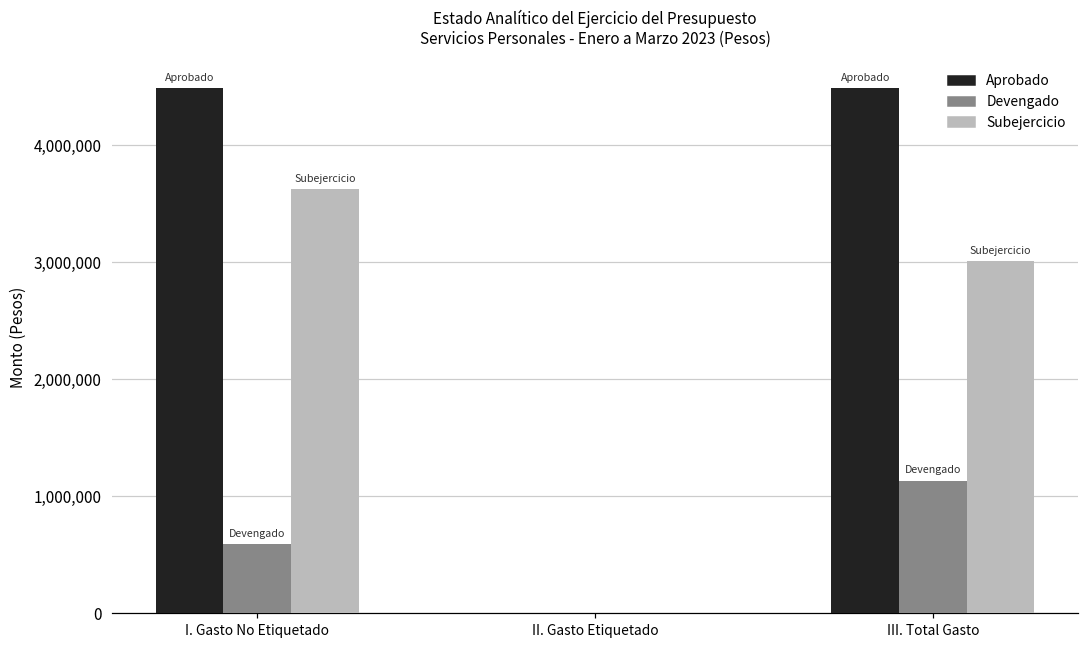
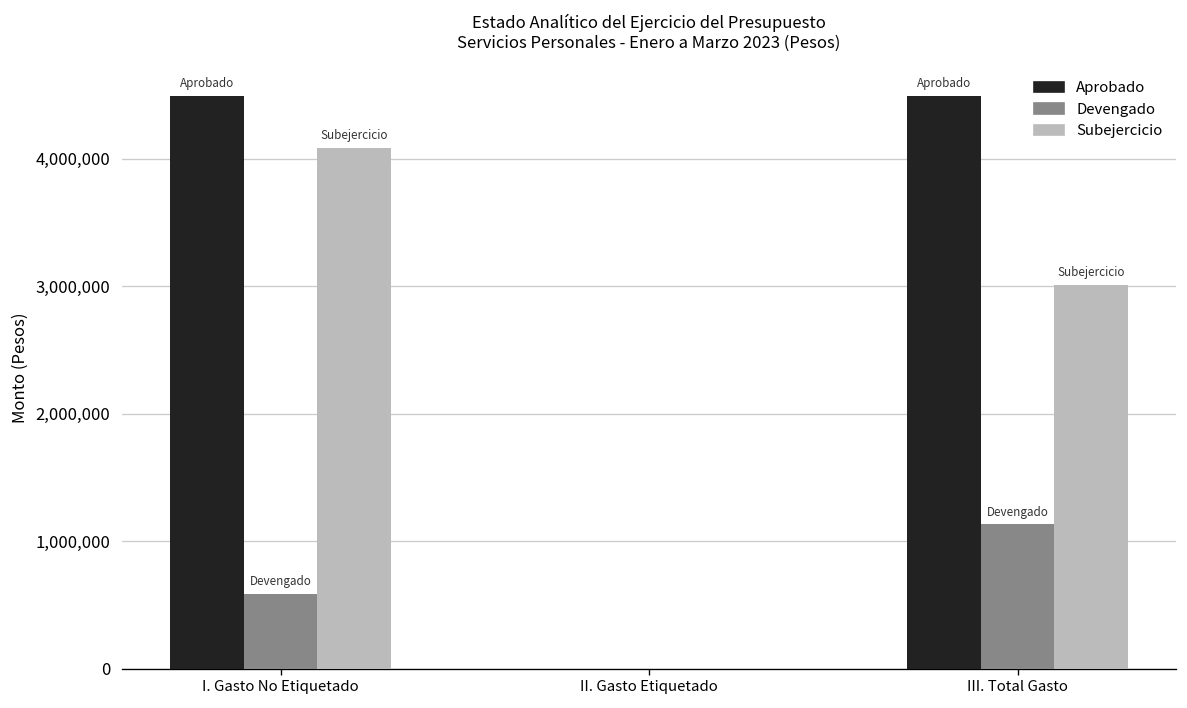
Subejercicio, I. Gasto No Etiquetado: 3,630,000 -> 4,080,000
